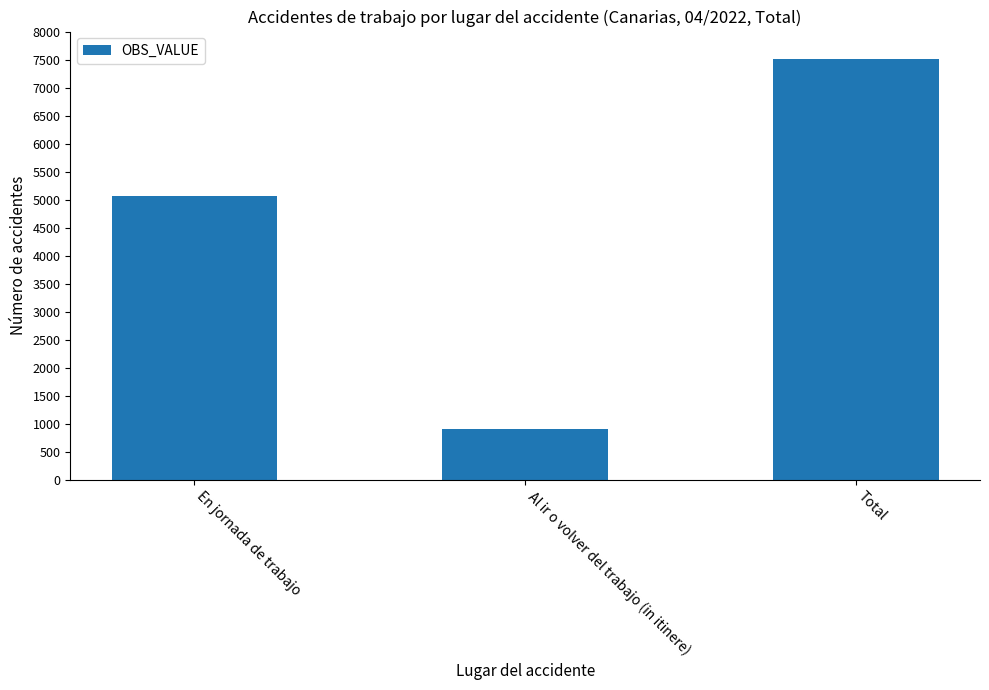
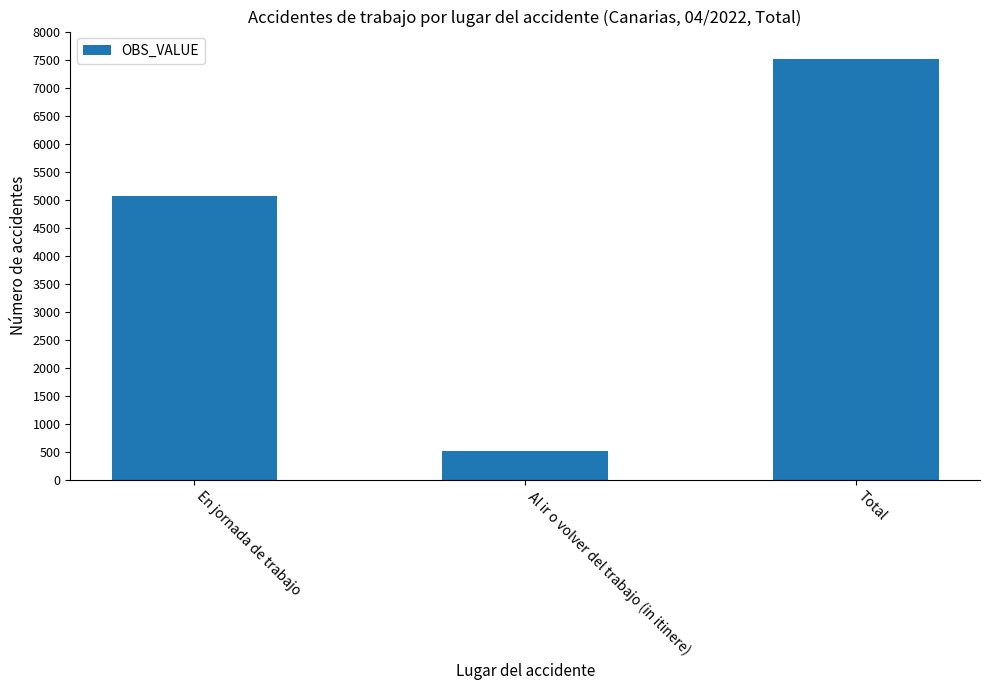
Al ir o volver del trabajo (in itinere): 900 -> 500
